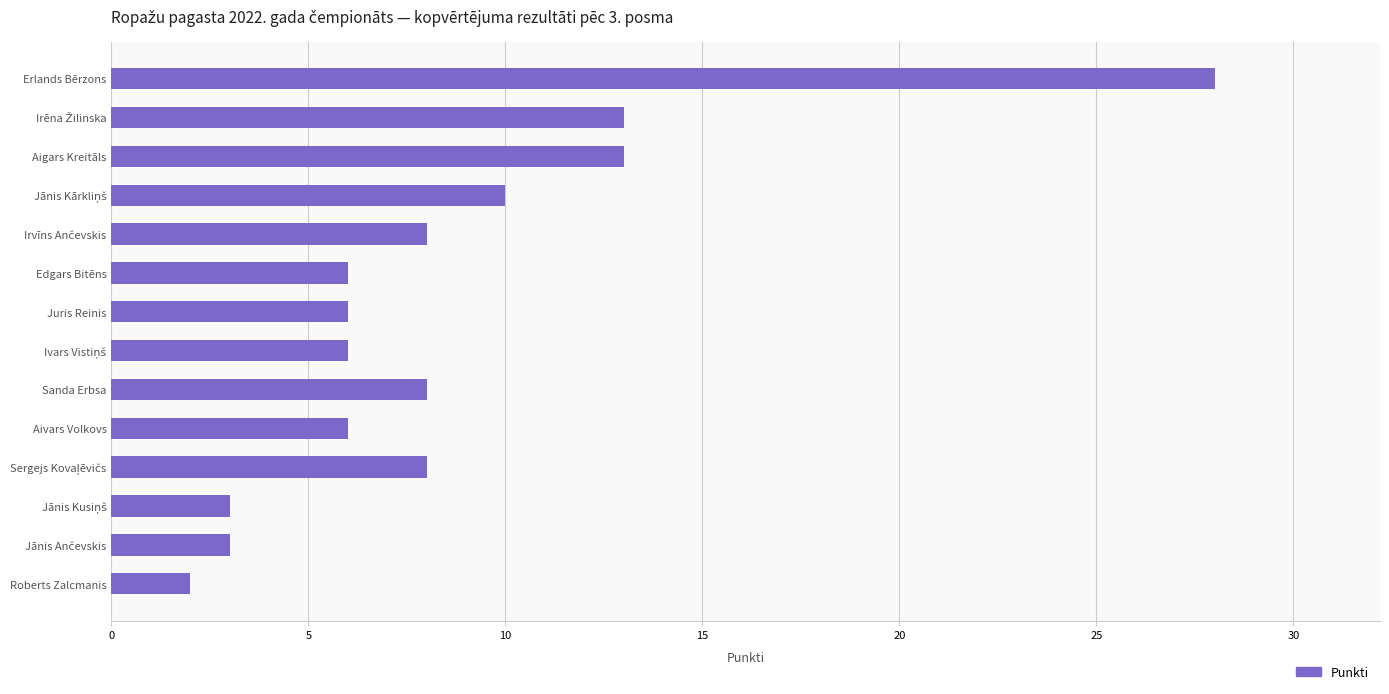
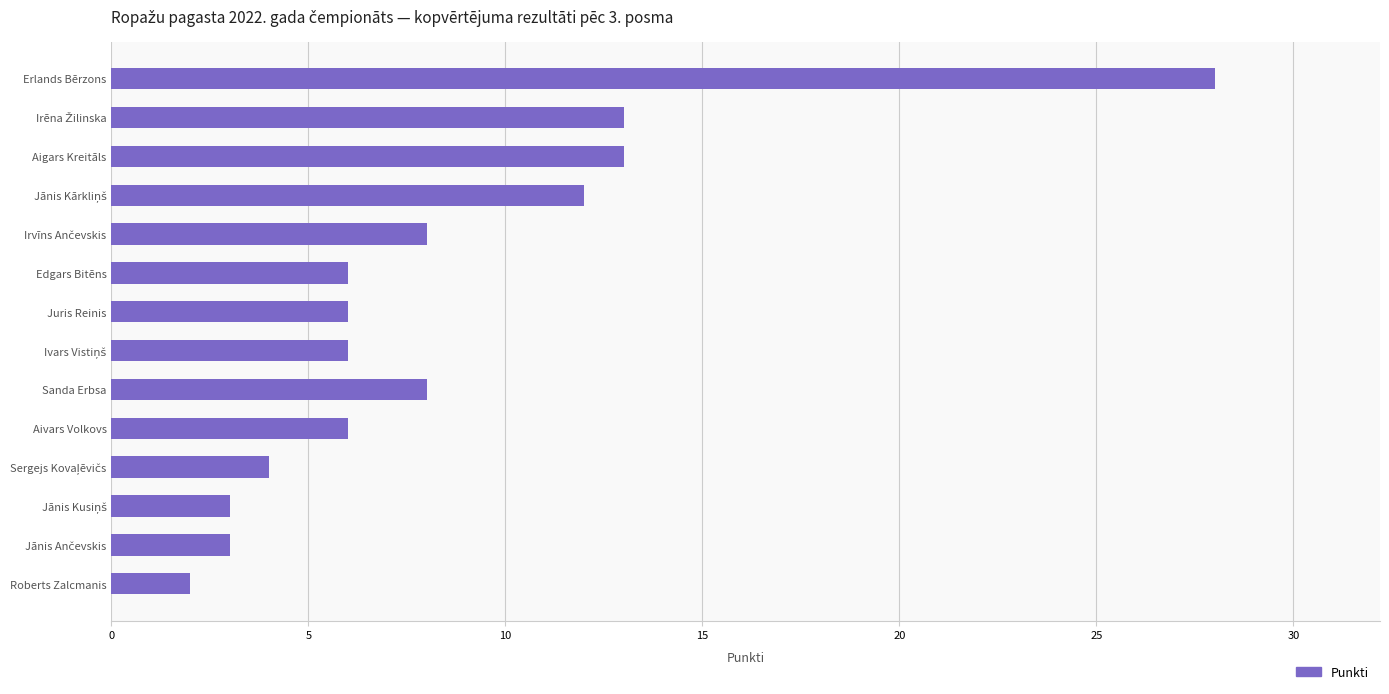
Jānis Kārkliņš: 10 -> 12
Sergejs Kovaļēvičs: 8 -> 4
